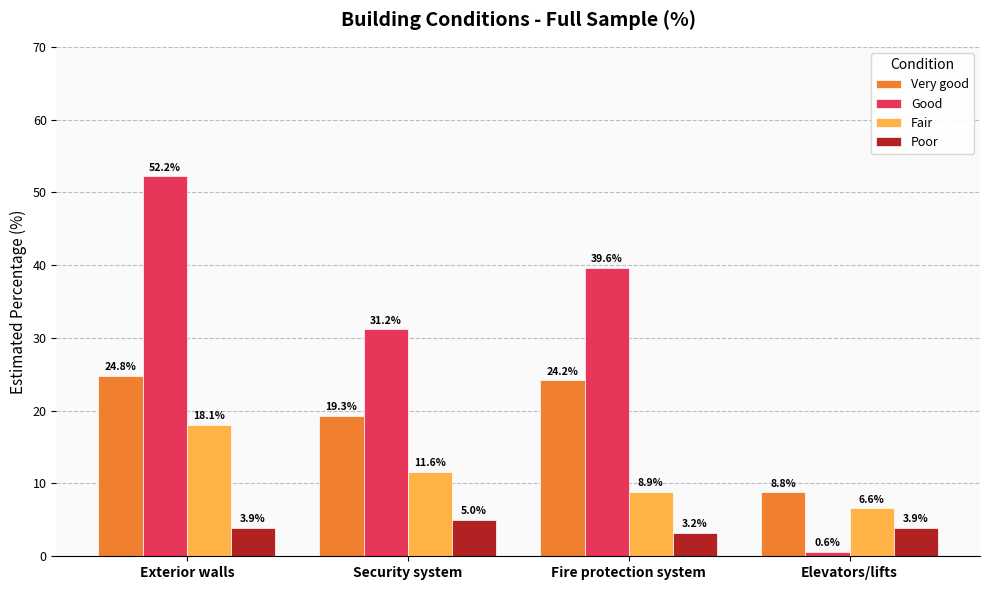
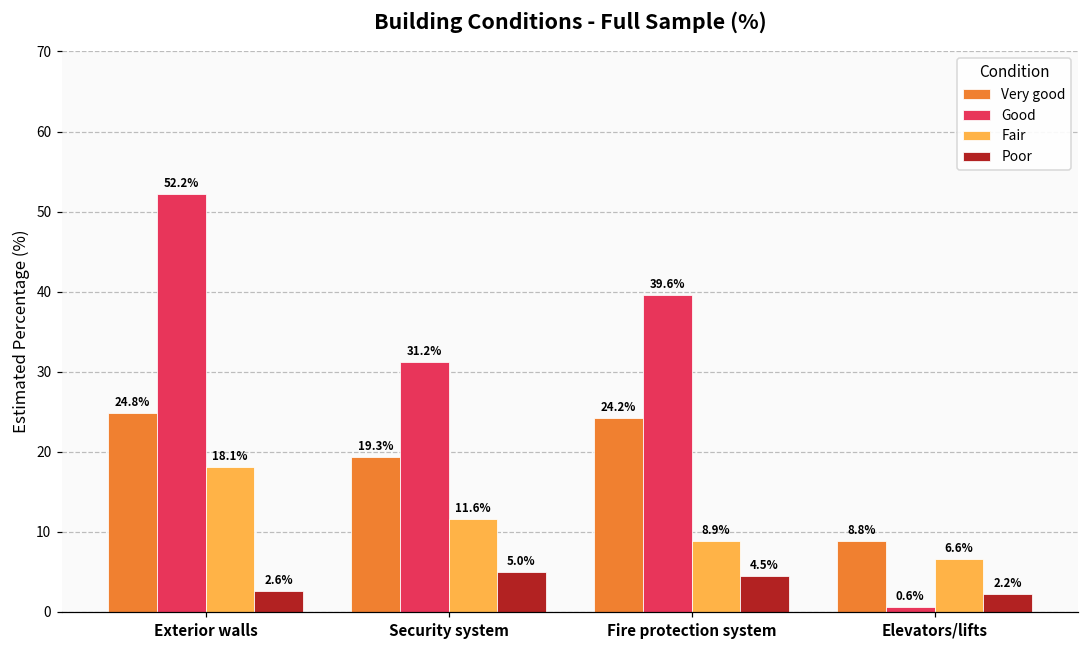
Poor, Exterior walls: 3.9% -> 2.6%
Poor, Fire protection system: 3.2% -> 4.5%
Poor, Elevators/lifts: 3.9% -> 2.2%
